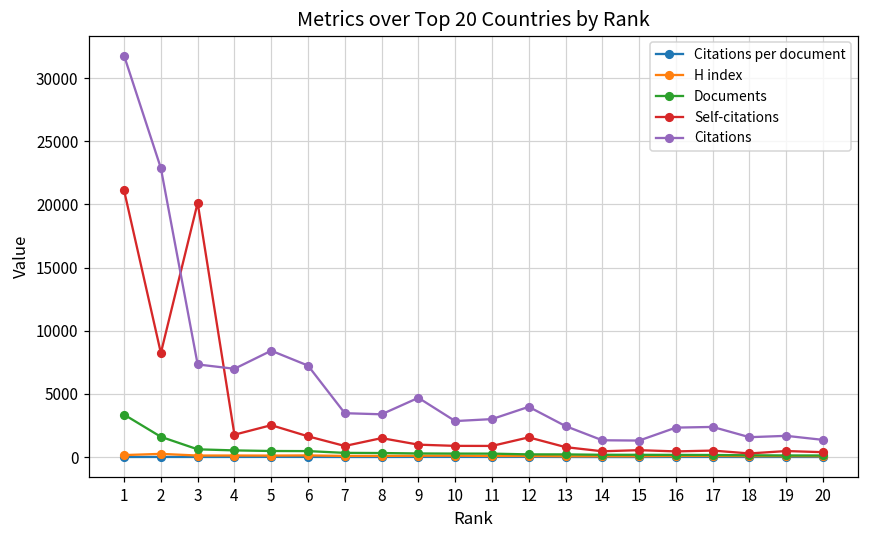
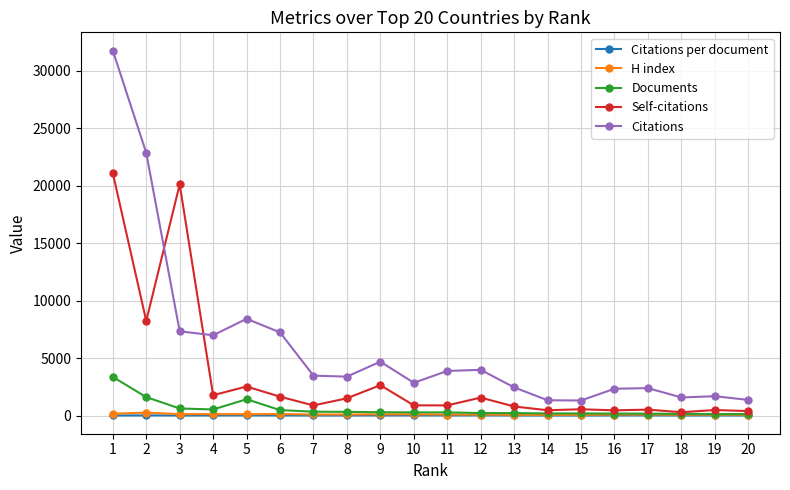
Documents, 5: 500 -> 1400
Self-citations, 9: 1000 -> 2600
Citations, 11: 3000 -> 3900
